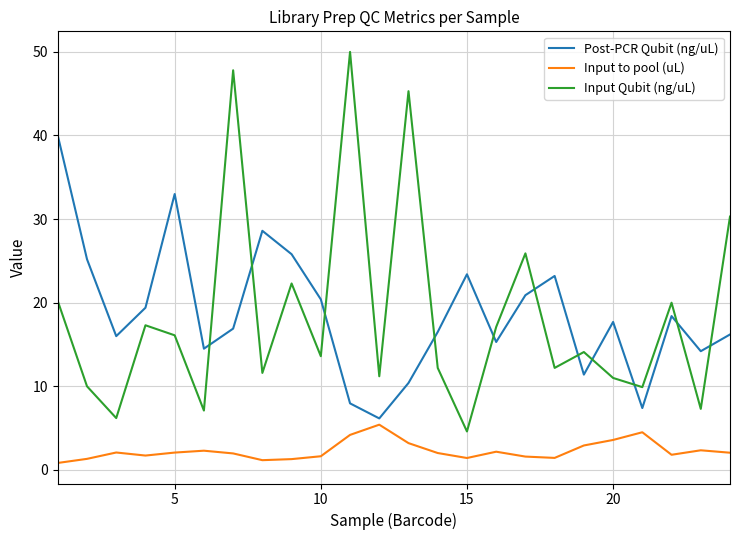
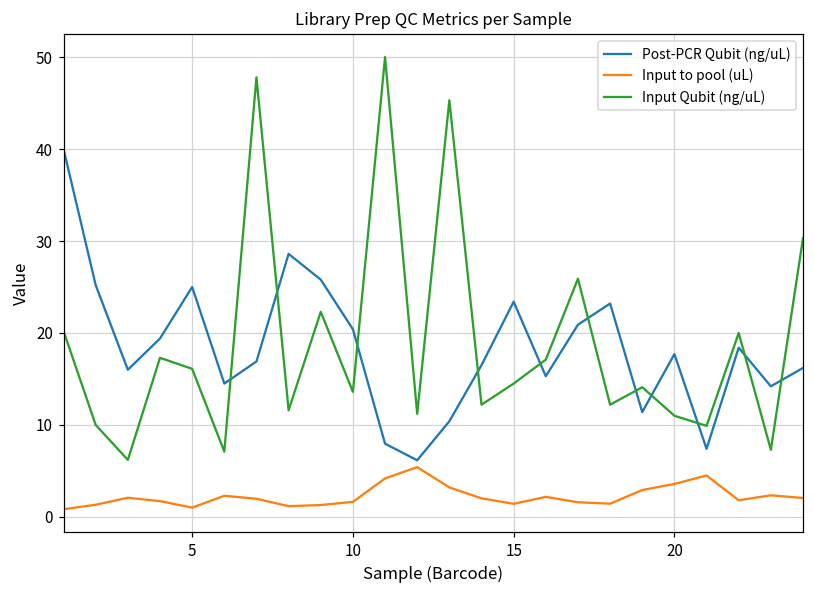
Post-PCR Qubit (ng/uL), 5: 33 -> 25
Input to pool (uL), 5: 2 -> 1
Input Qubit (ng/uL), 15: 5 -> 15
